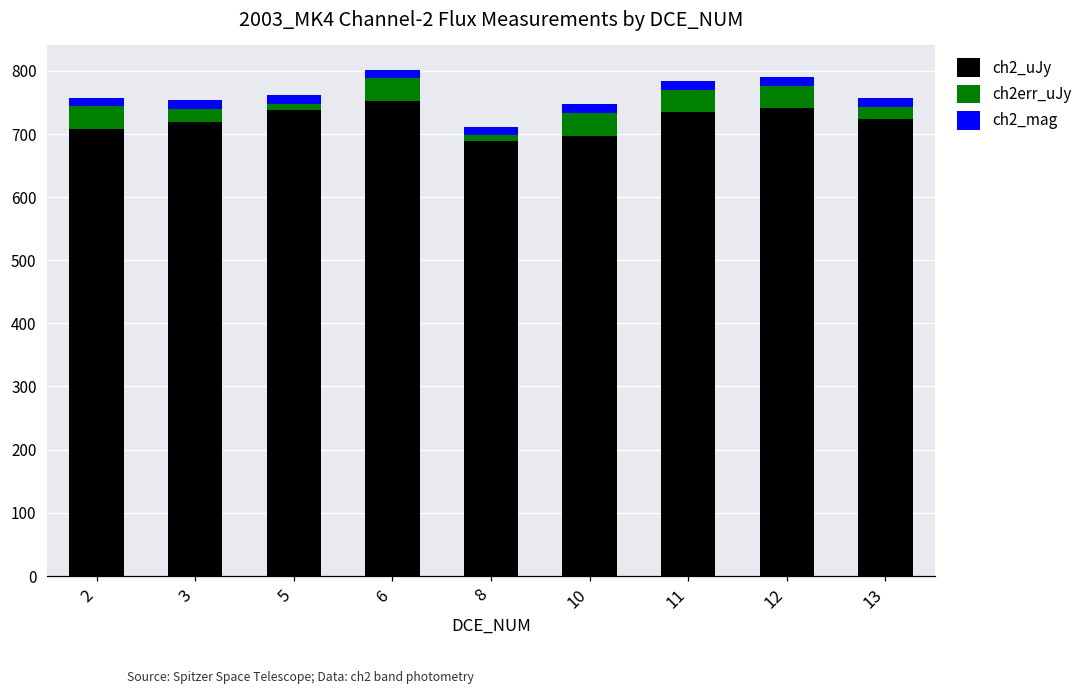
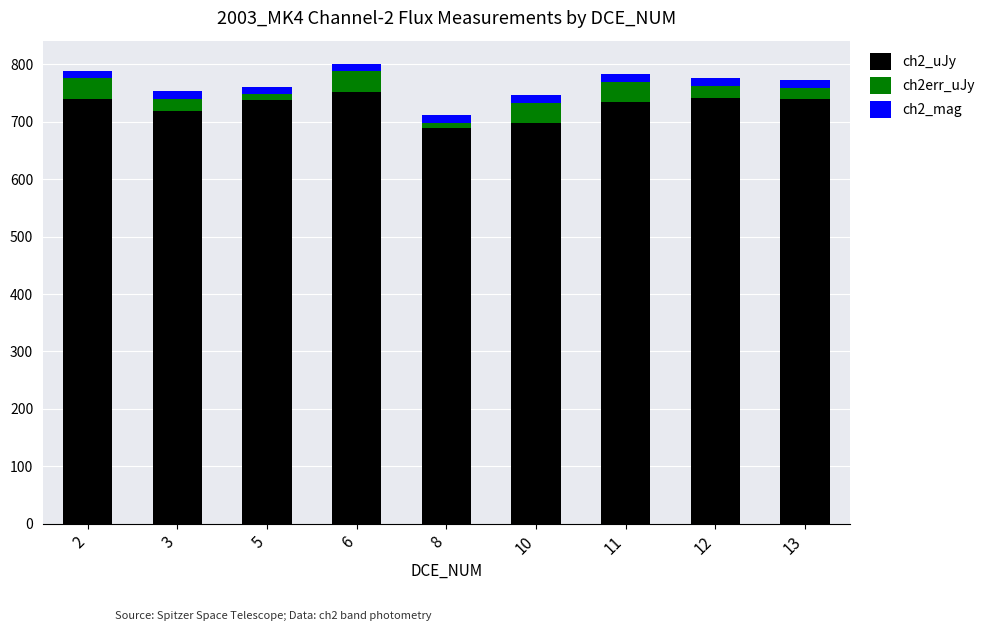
ch2_uJy, 2: 710 -> 740
ch2err_uJy, 12: 40 -> 20
ch2_uJy, 13: 720 -> 740
